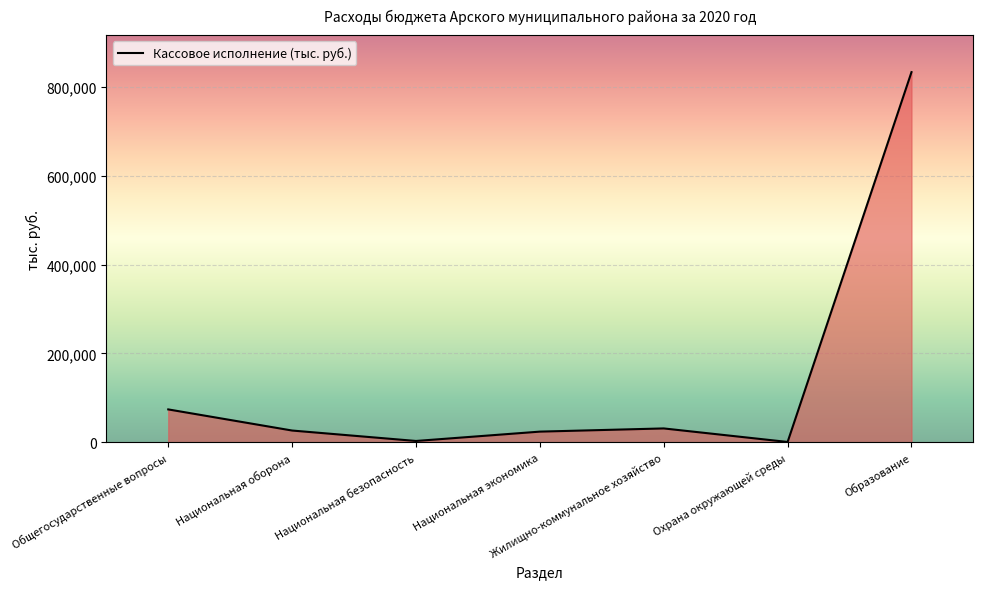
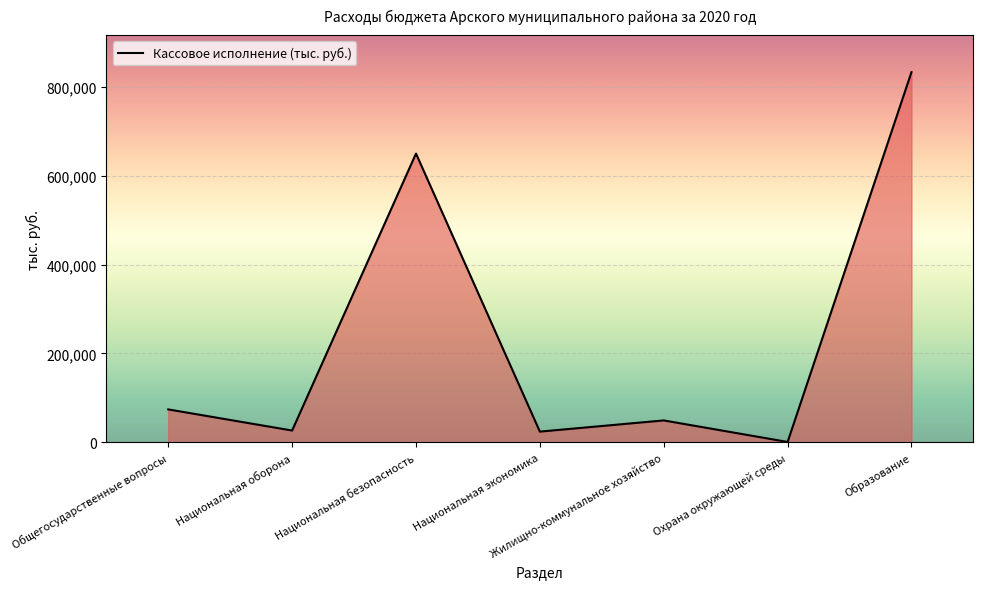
Национальная безопасность: 0 -> 650,000
Жилищно-коммунальное хозяйство: 30,000 -> 50,000
